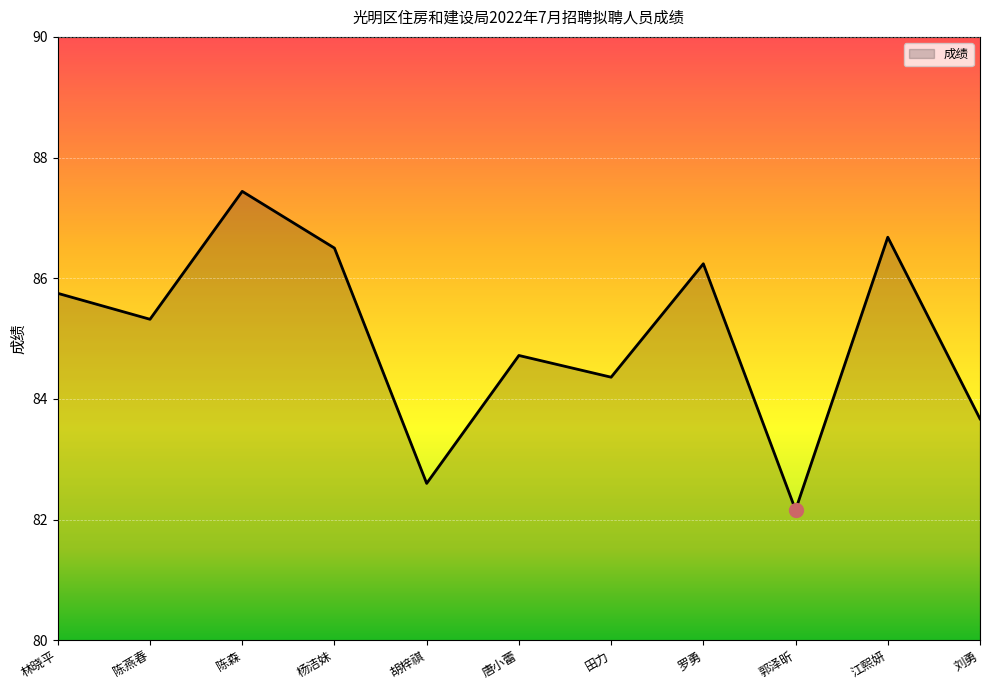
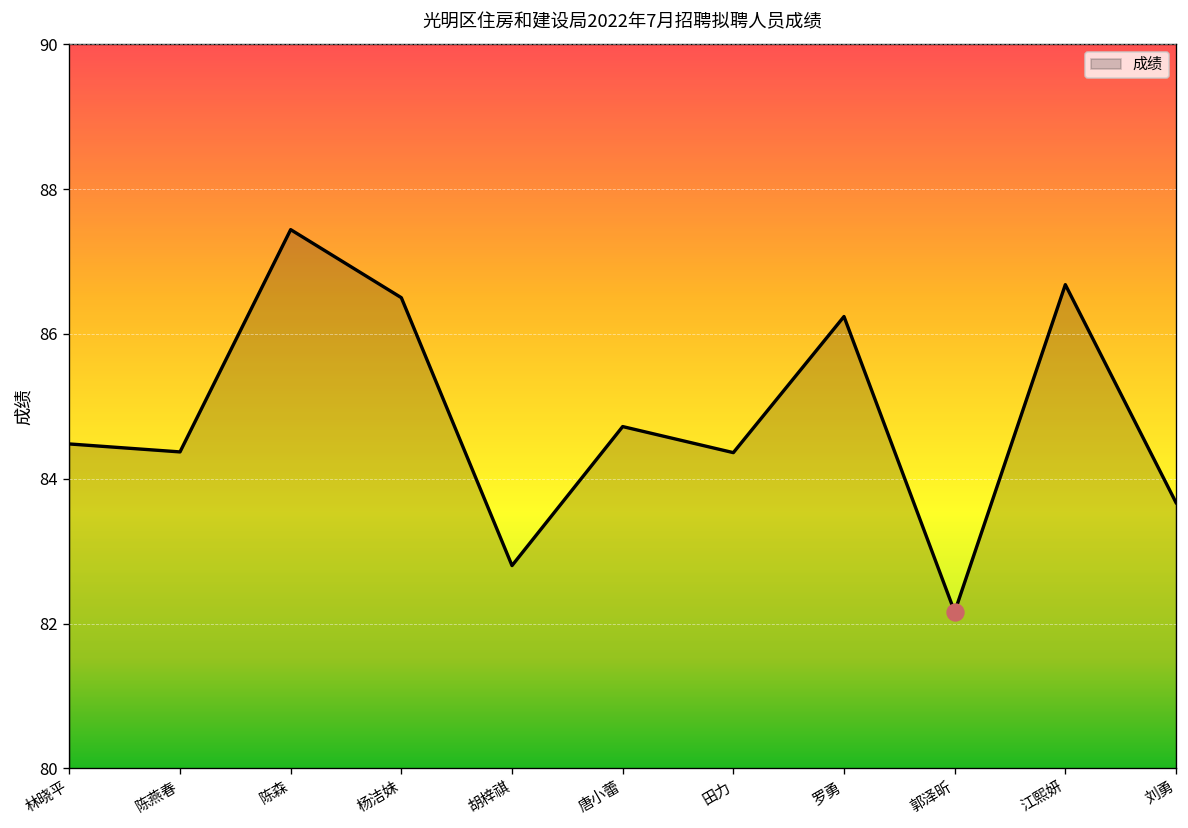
成绩, 林晓平: 85.8 -> 84.5
成绩, 陈燕春: 85.3 -> 84.4
成绩, 胡梓祺: 82.6 -> 82.8
